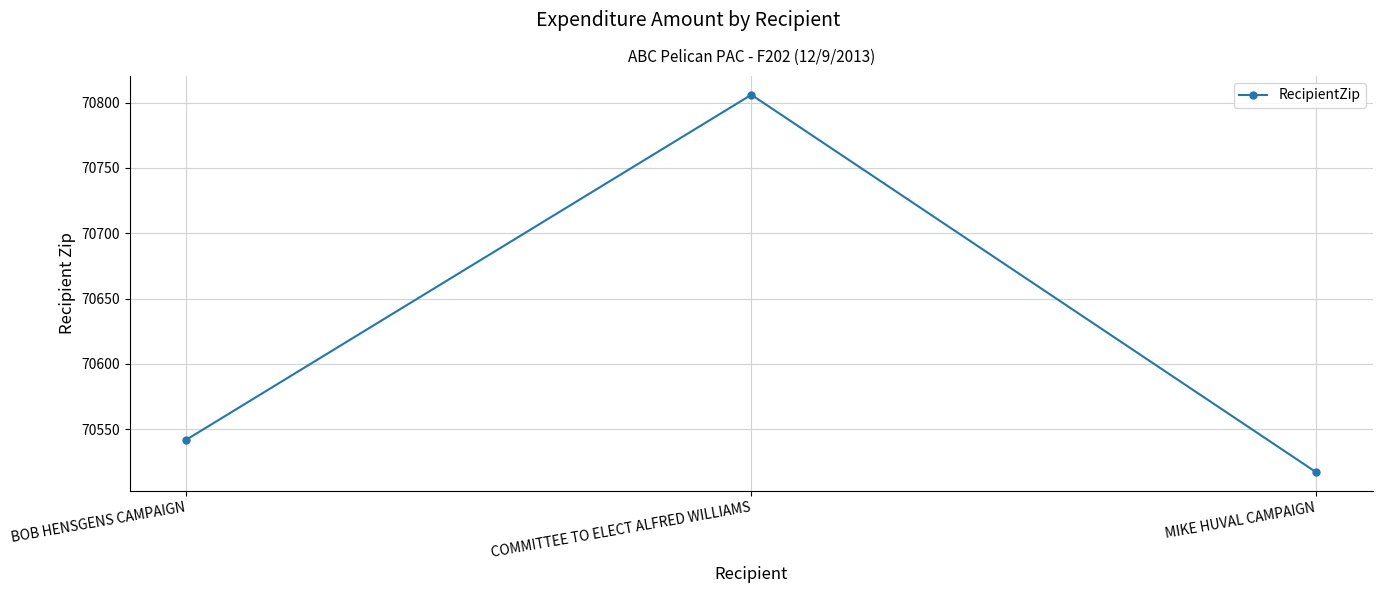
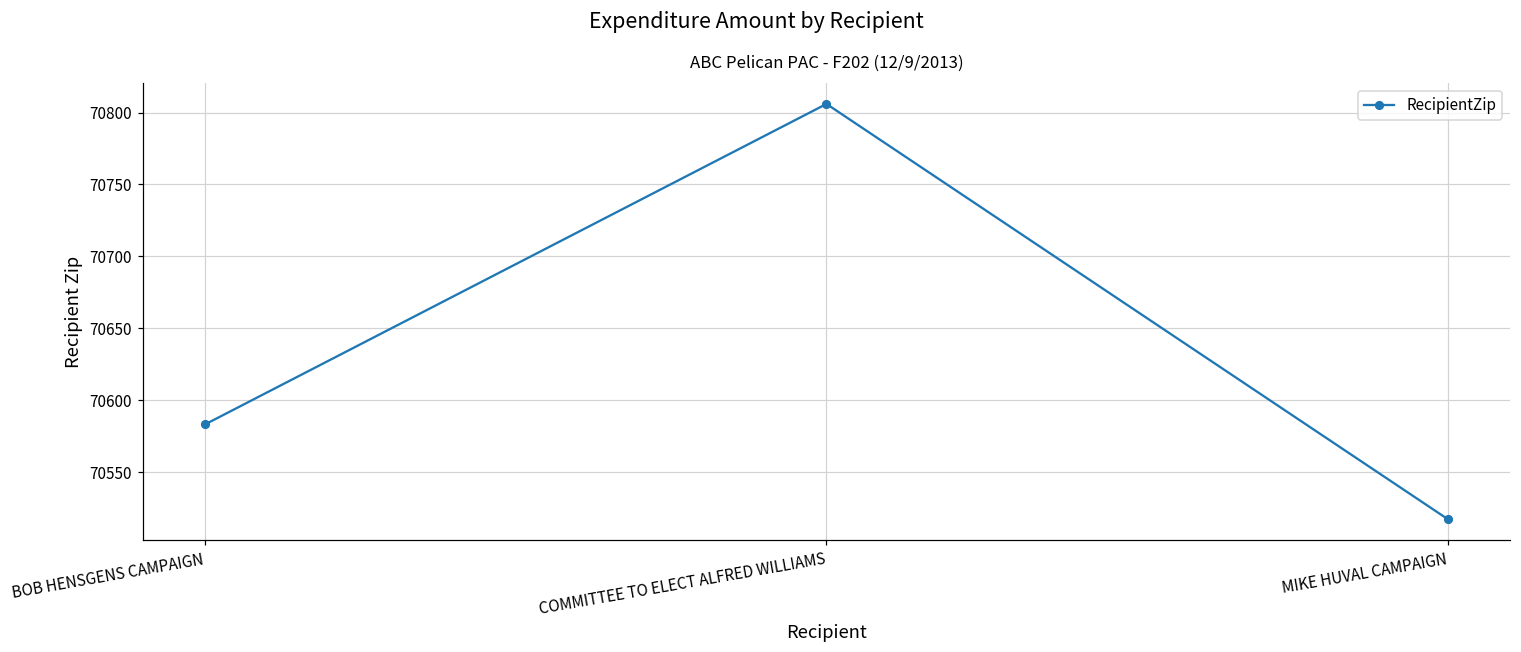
BOB HENSGENS CAMPAIGN: 70542 -> 70583
